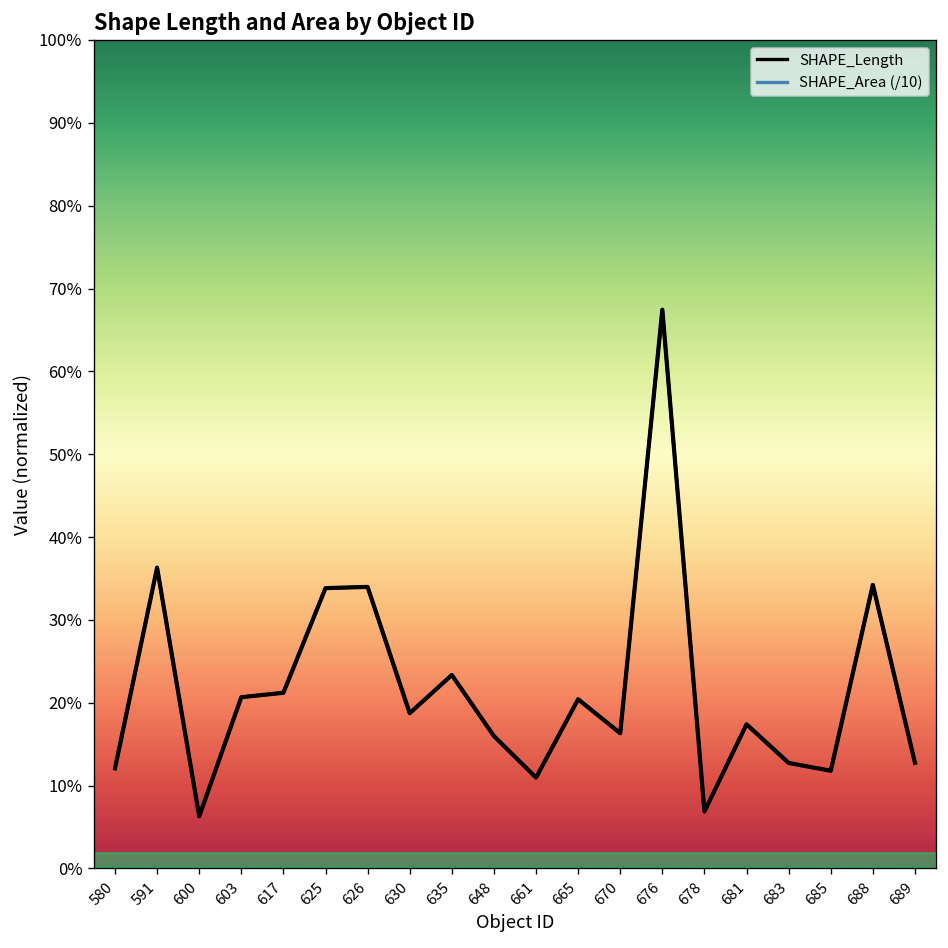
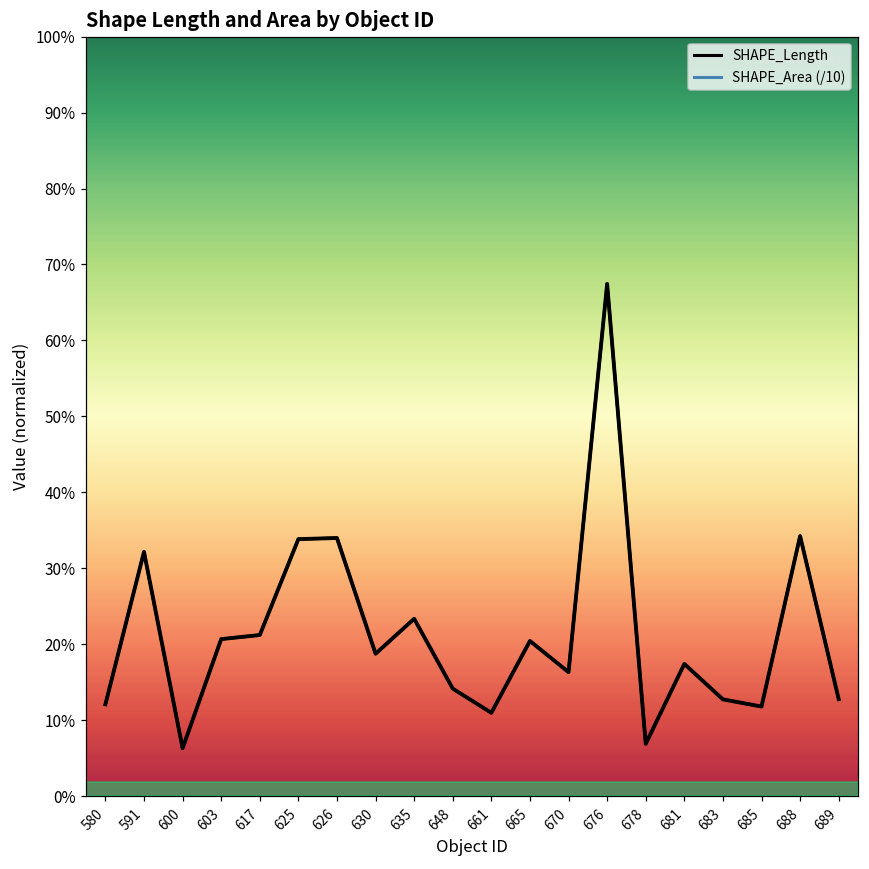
SHAPE_Length, 591: 36% -> 32%
SHAPE_Length, 648: 16% -> 14%
